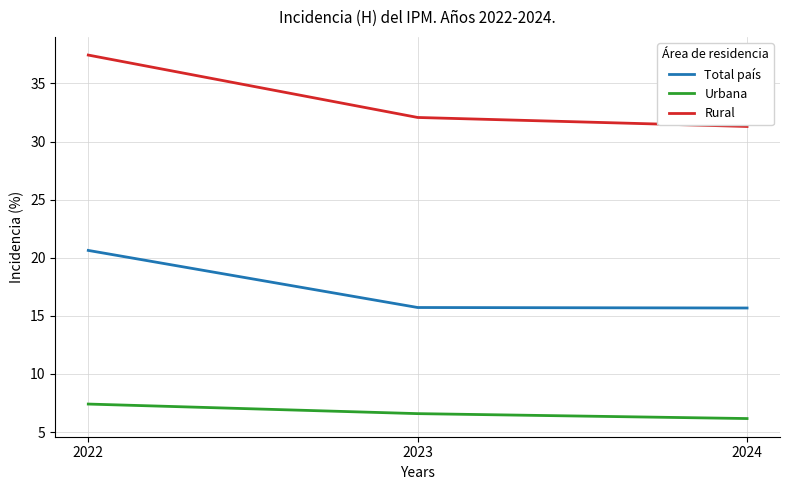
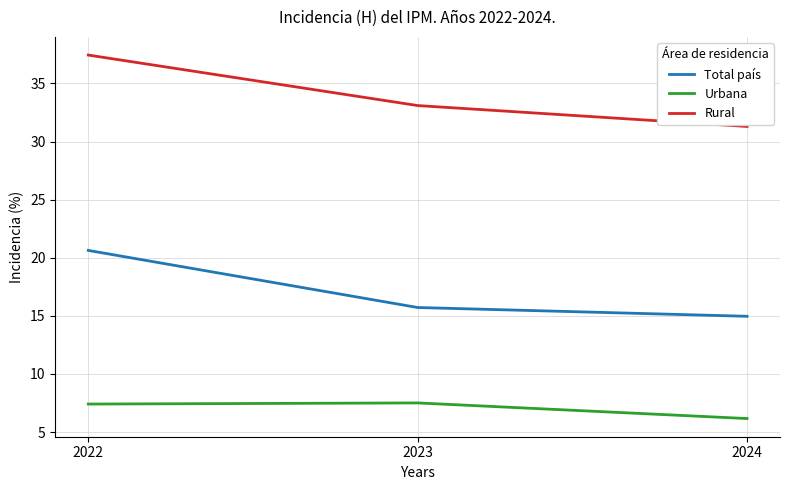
Urbana, 2023: 6.6 -> 7.5
Rural, 2023: 32.1 -> 33.1
Total país, 2024: 15.7 -> 15.0
